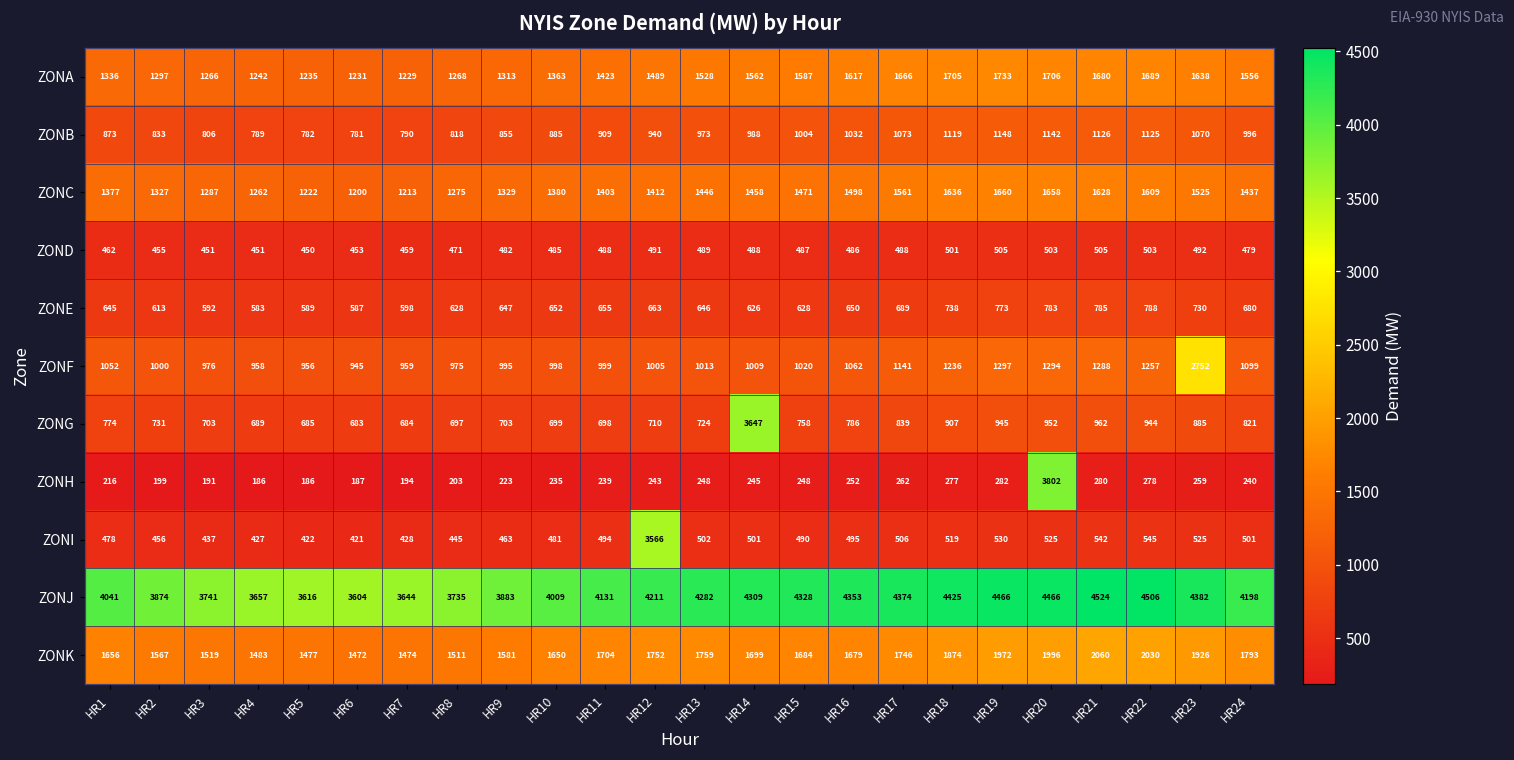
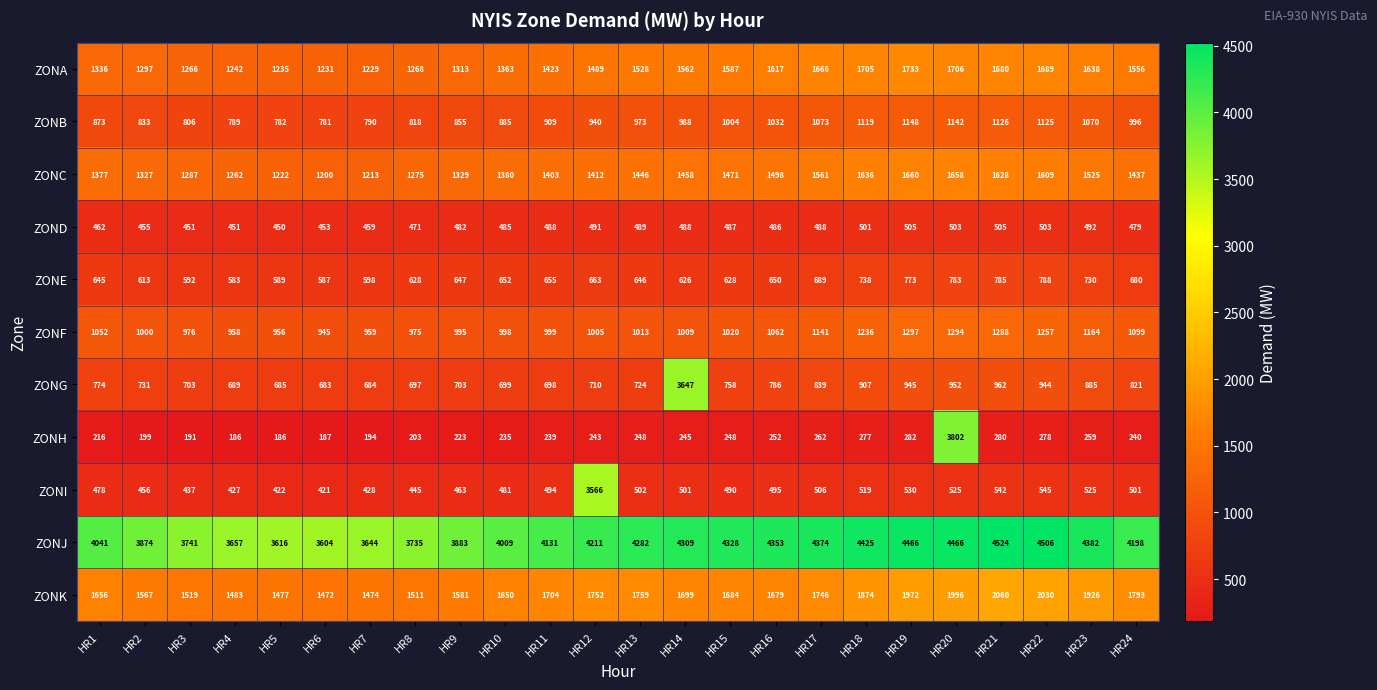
ZONF, HR23: 2752 -> 1164
